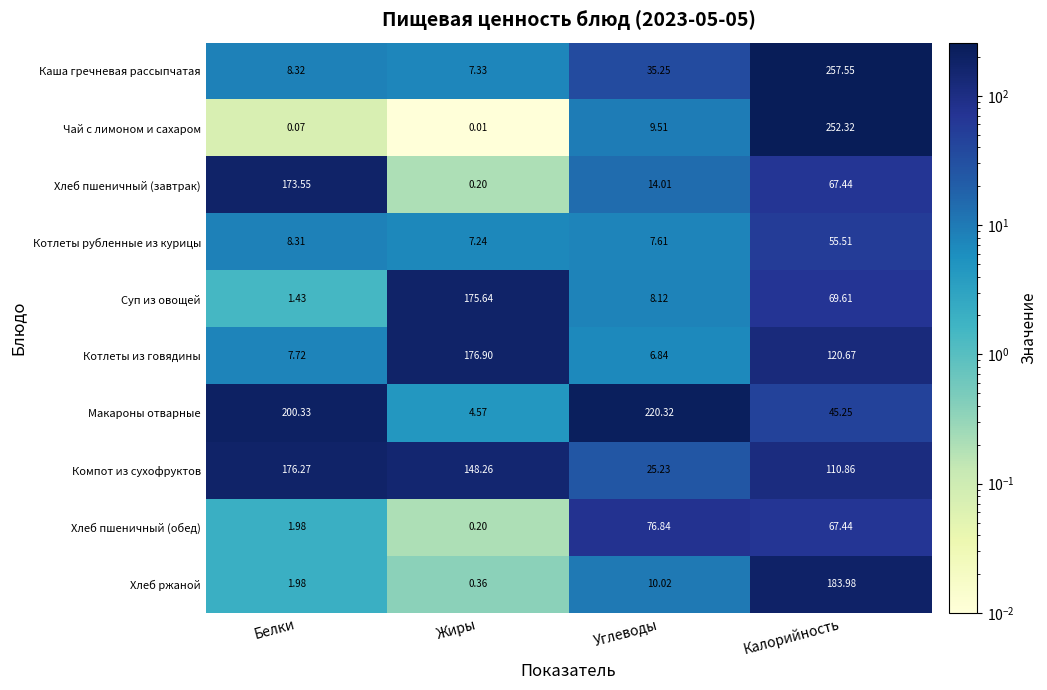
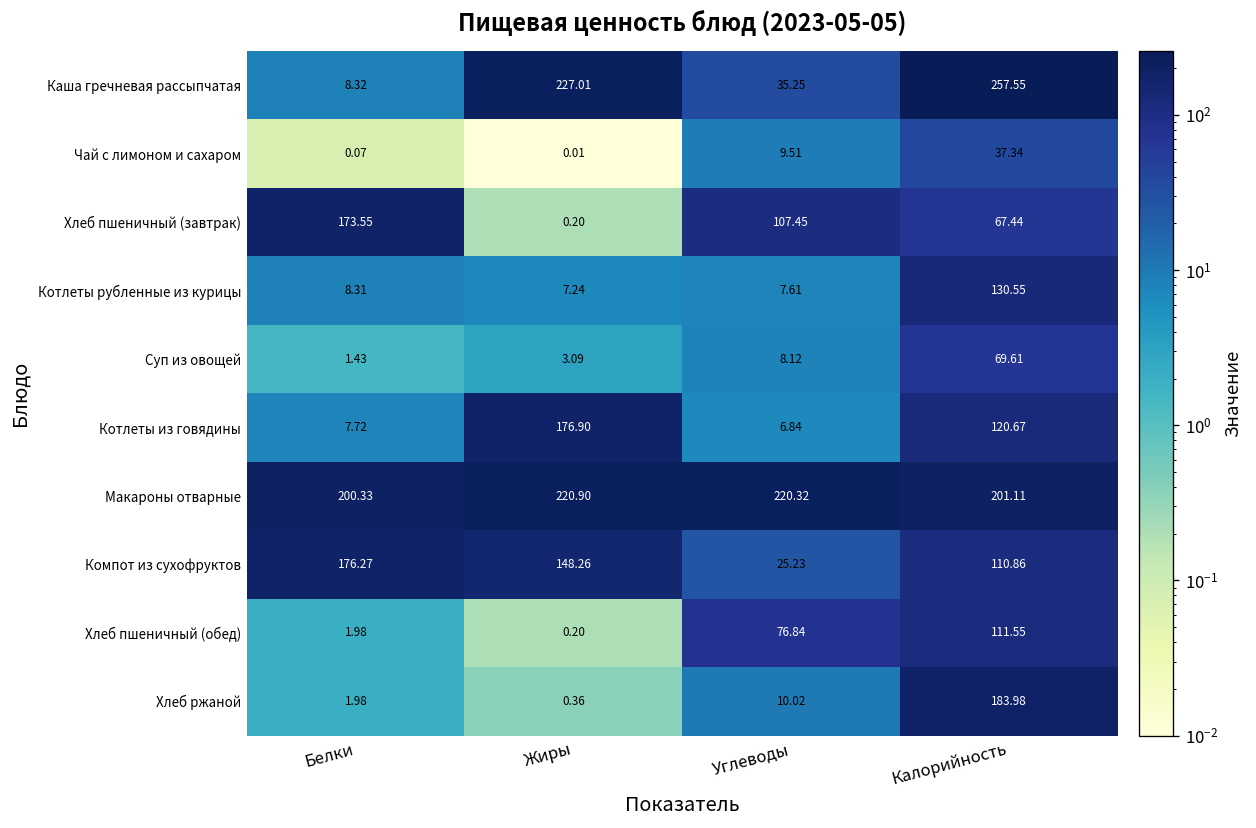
Каша гречневая рассыпчатая, Жиры: 7.33 -> 227.01
Чай с лимоном и сахаром, Калорийность: 252.32 -> 37.34
Хлеб пшеничный (завтрак), Углеводы: 14.01 -> 107.45
Котлеты рубленные из курицы, Калорийность: 55.51 -> 130.55
Суп из овощей, Жиры: 175.64 -> 3.09
Макароны отварные, Жиры: 4.57 -> 220.90
Макароны отварные, Калорийность: 45.25 -> 201.11
Хлеб пшеничный (обед), Калорийность: 67.44 -> 111.55
